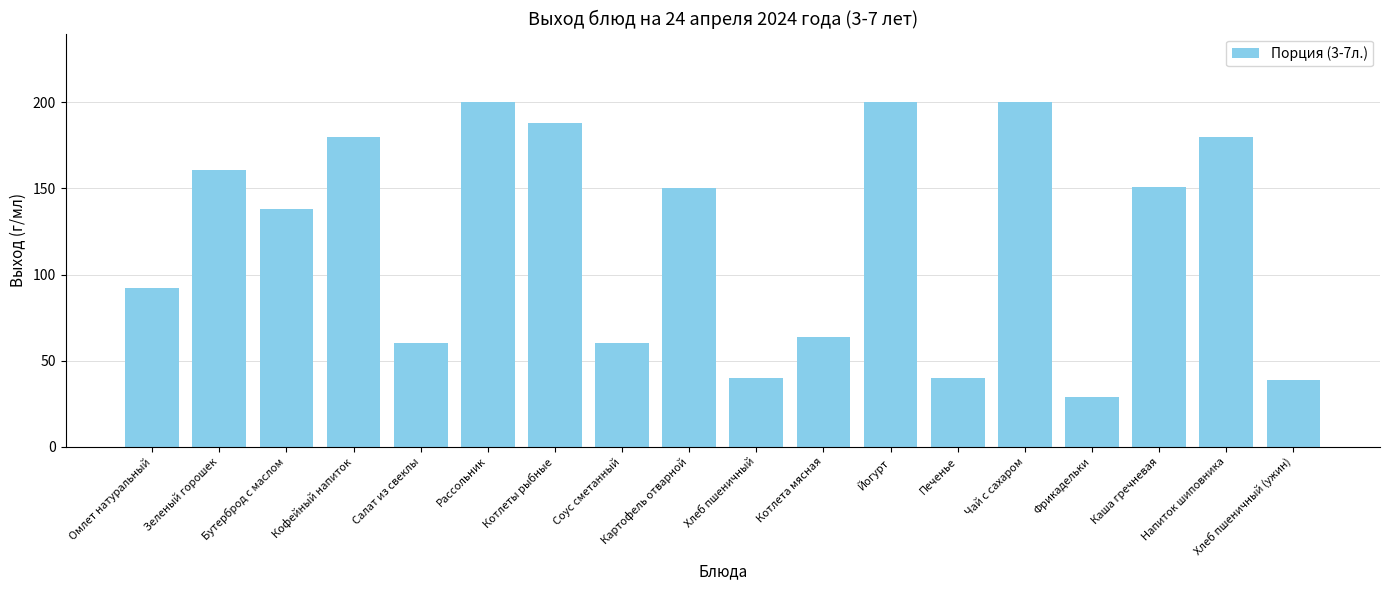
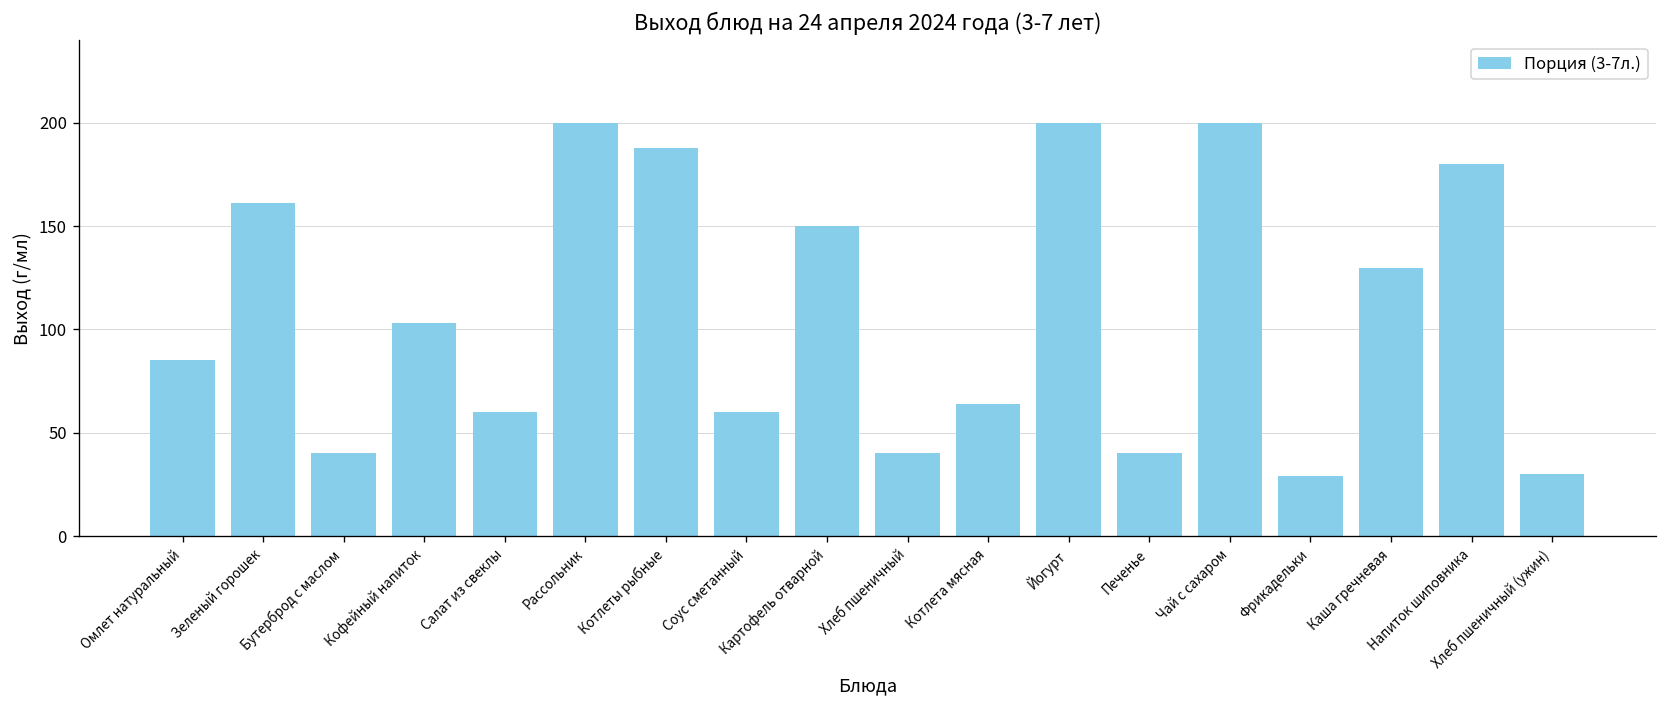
Омлет натуральный: 92 -> 85
Бутерброд с маслом: 138 -> 40
Кофейный напиток: 180 -> 103
Каша гречневая: 151 -> 130
Хлеб пшеничный (ужин): 39 -> 30
